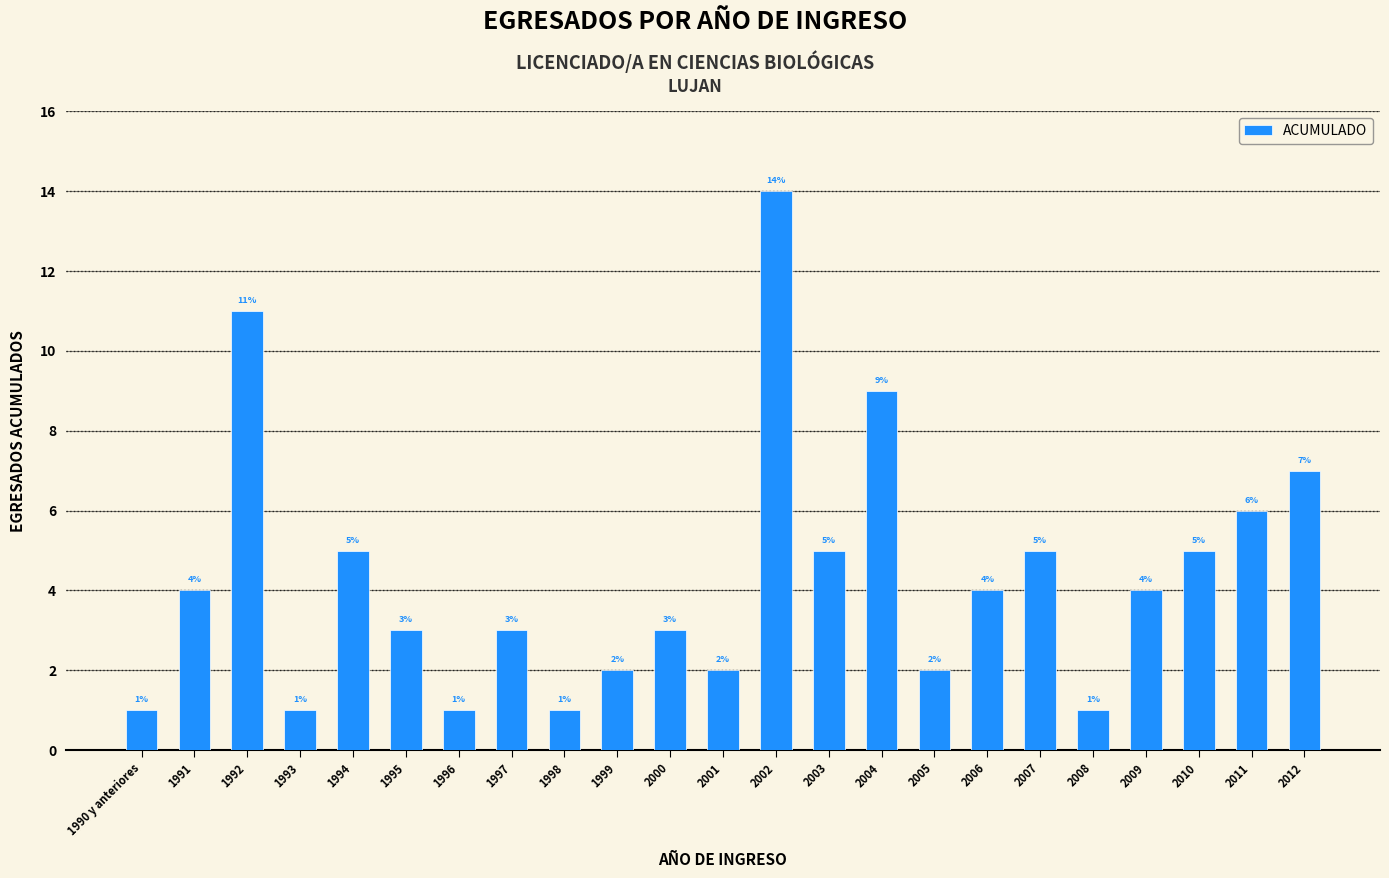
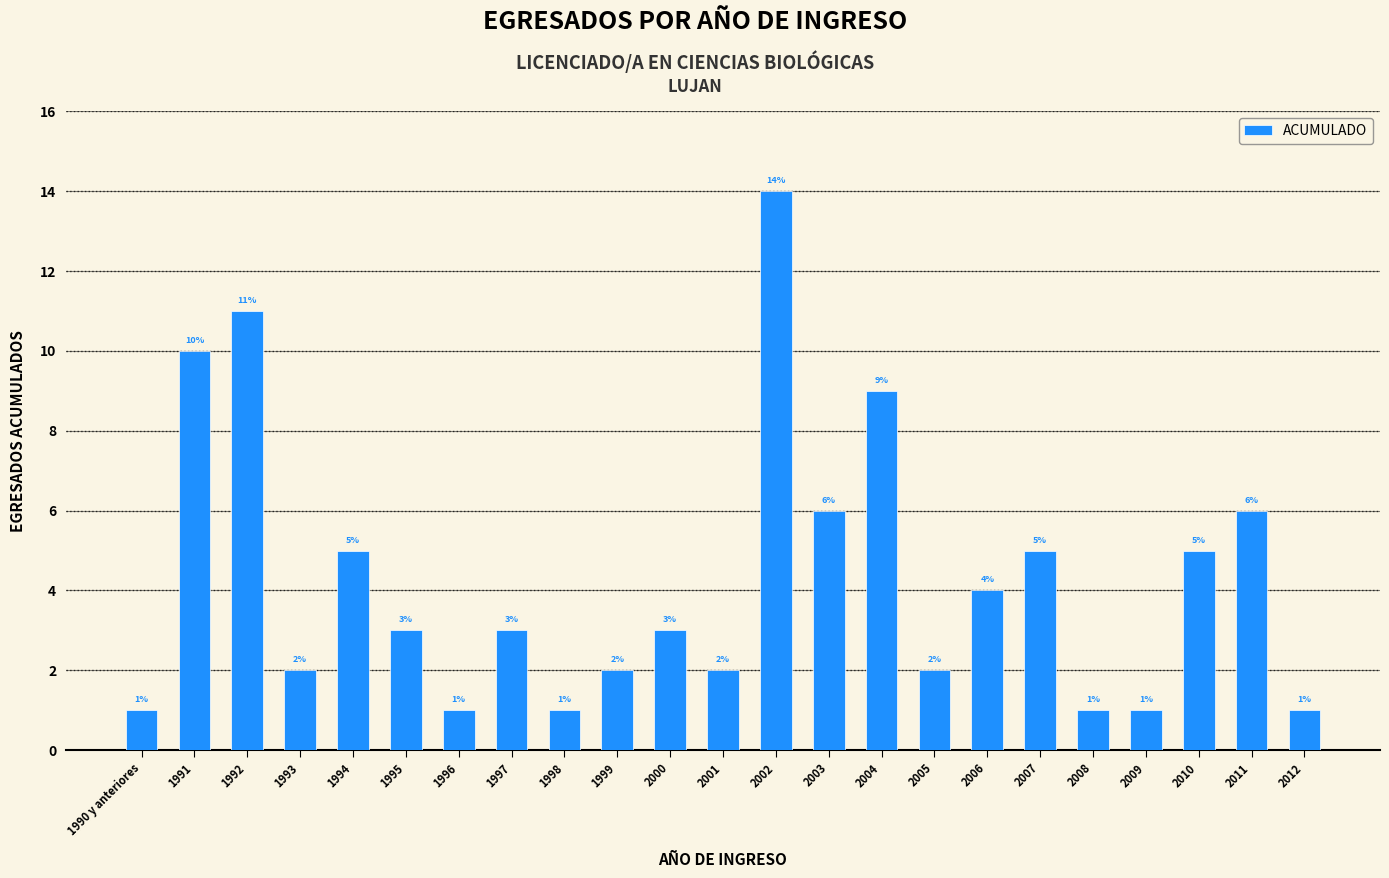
1991: 4% -> 10%
1993: 1% -> 2%
2003: 5% -> 6%
2009: 4% -> 1%
2012: 7% -> 1%
